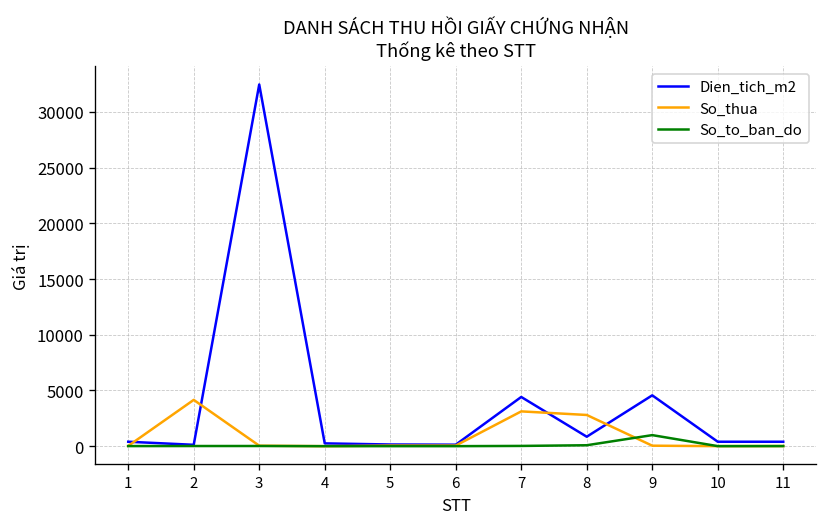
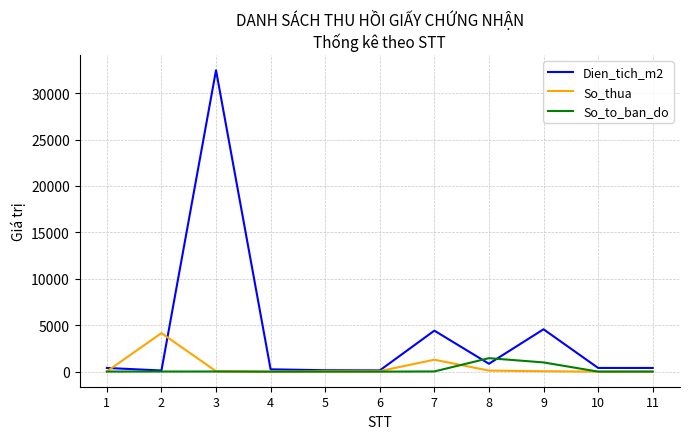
So_thua, 7: 3000 -> 1000
So_thua, 8: 3000 -> 0
So_to_ban_do, 8: 0 -> 1000
